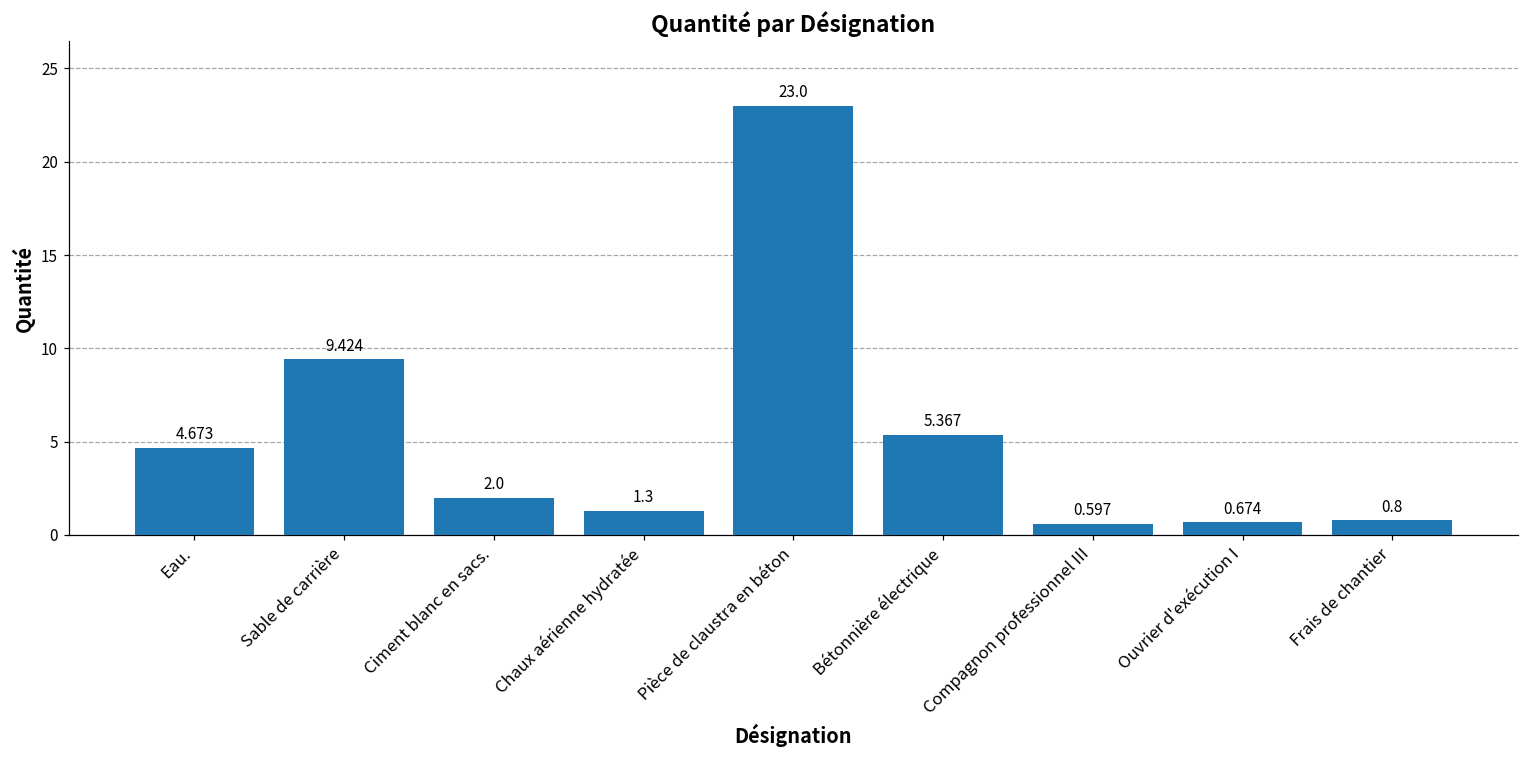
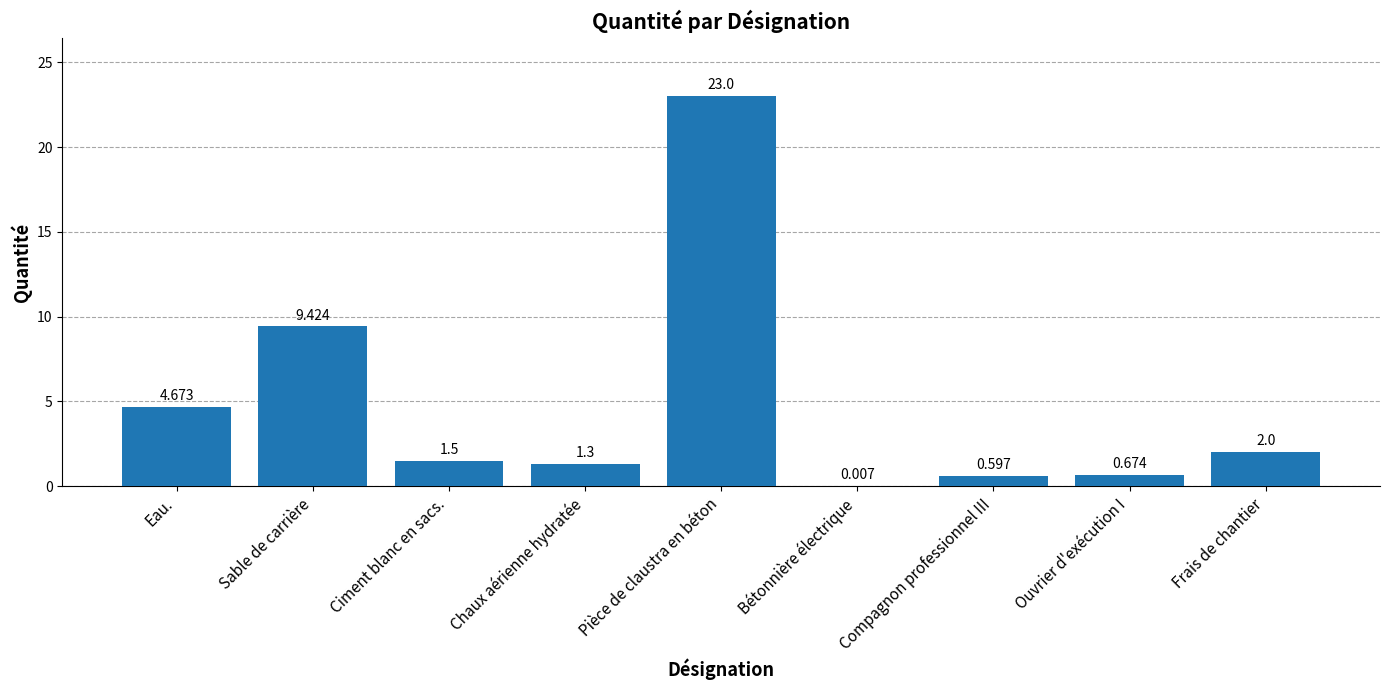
Ciment blanc en sacs.: 2.0 -> 1.5
Bétonnière électrique: 5.367 -> 0.007
Frais de chantier: 0.8 -> 2.0
